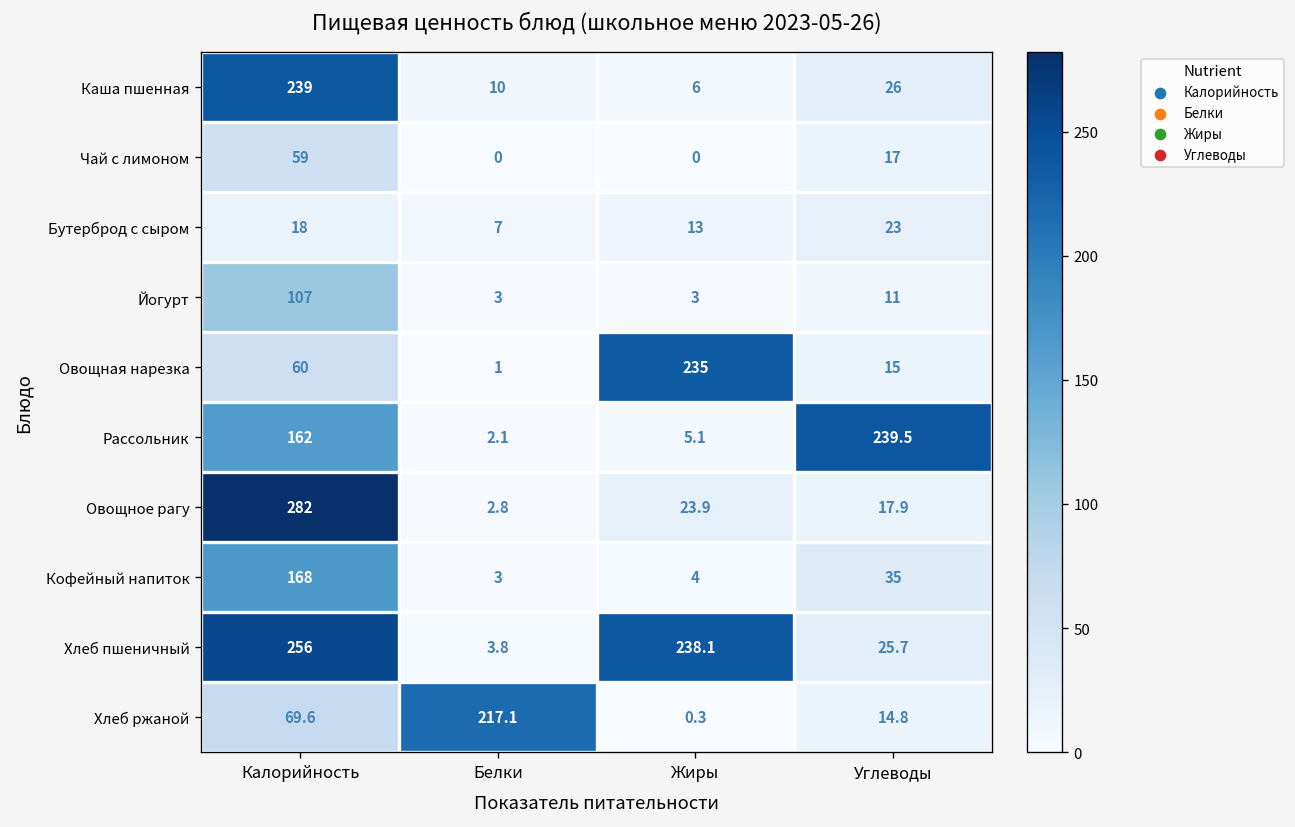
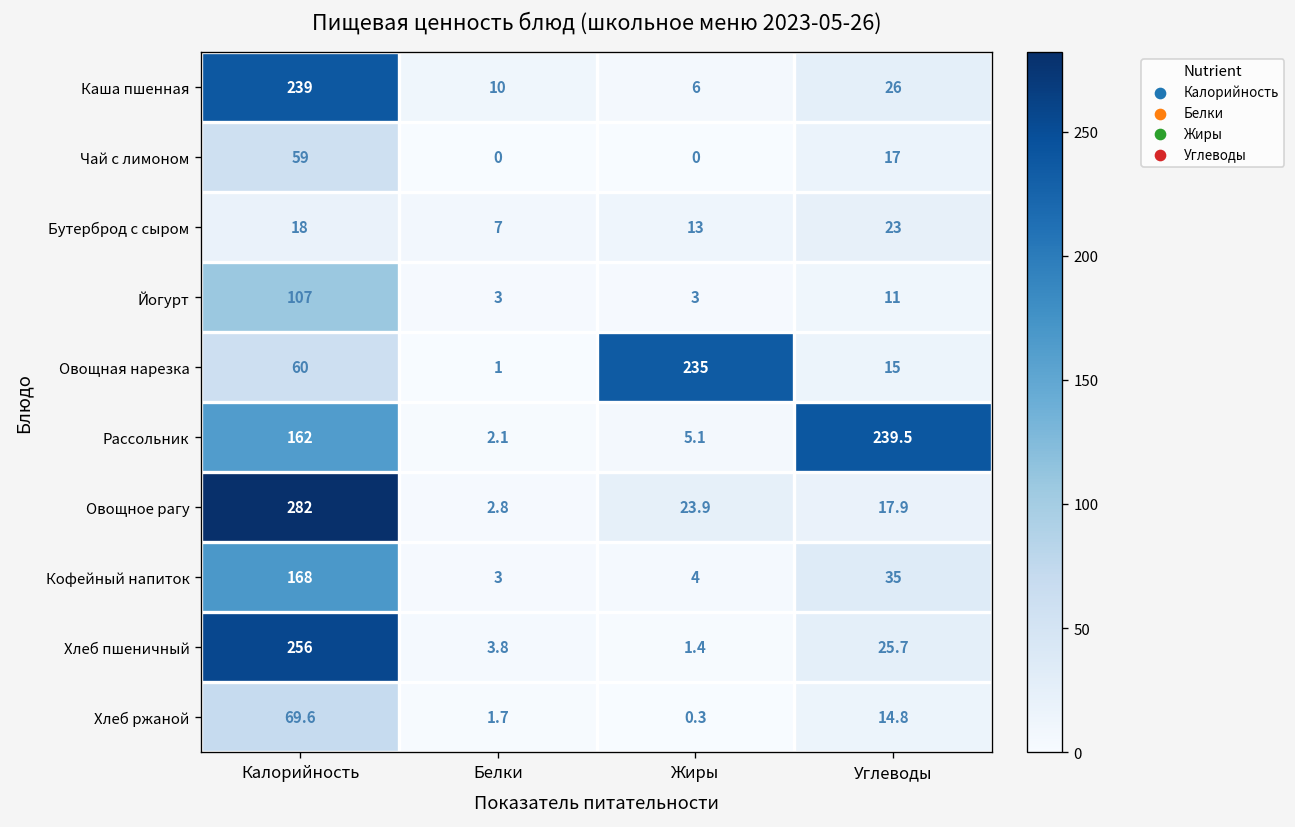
Хлеб пшеничный, Жиры: 238.1 -> 1.4
Хлеб ржаной, Белки: 217.1 -> 1.7
